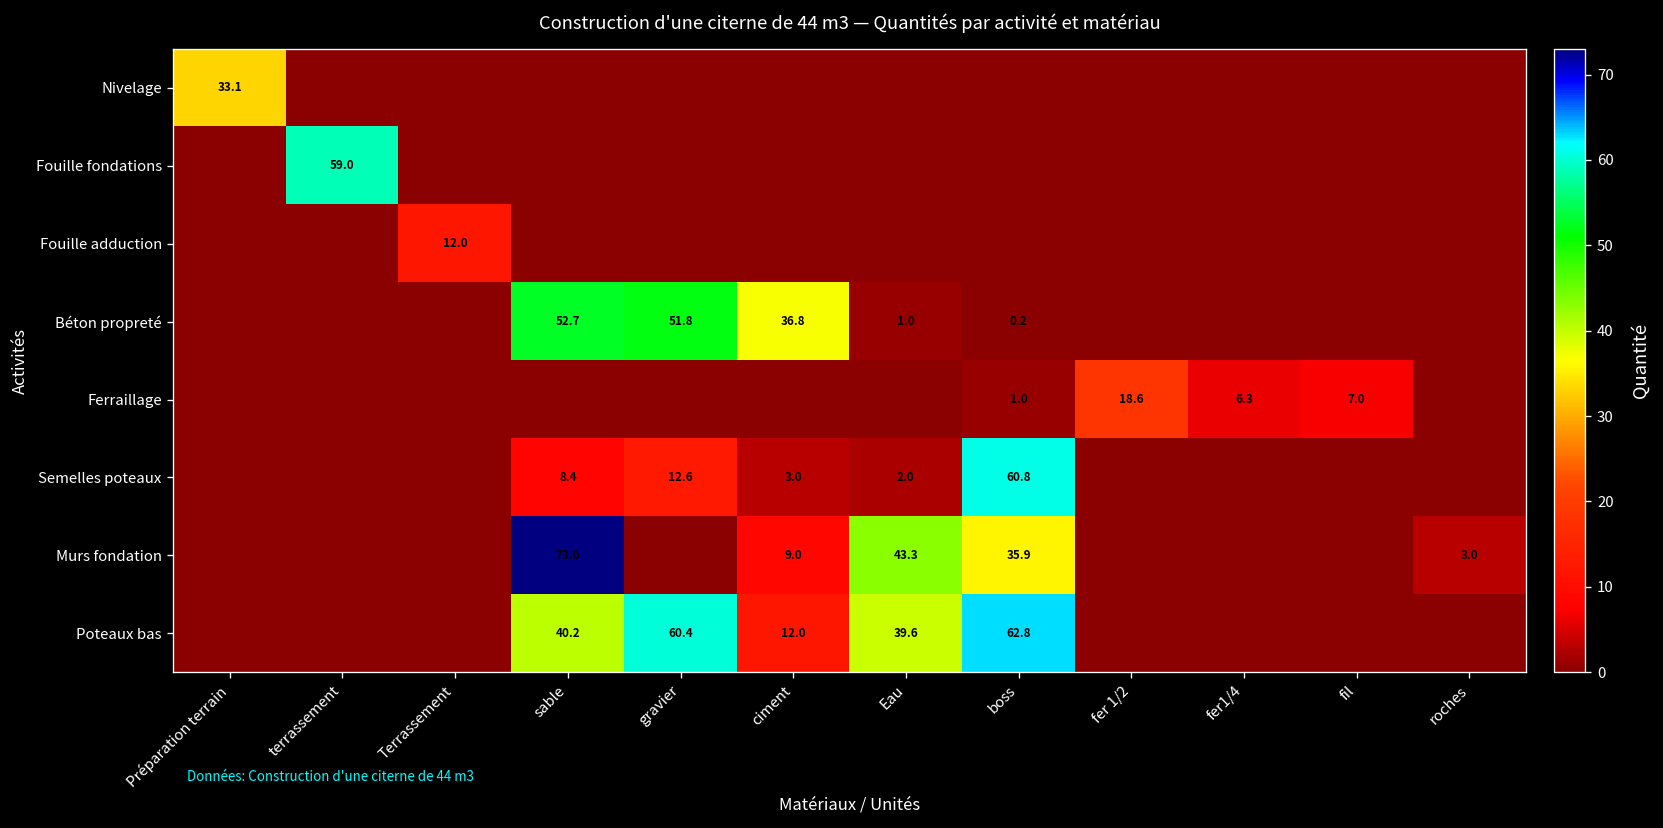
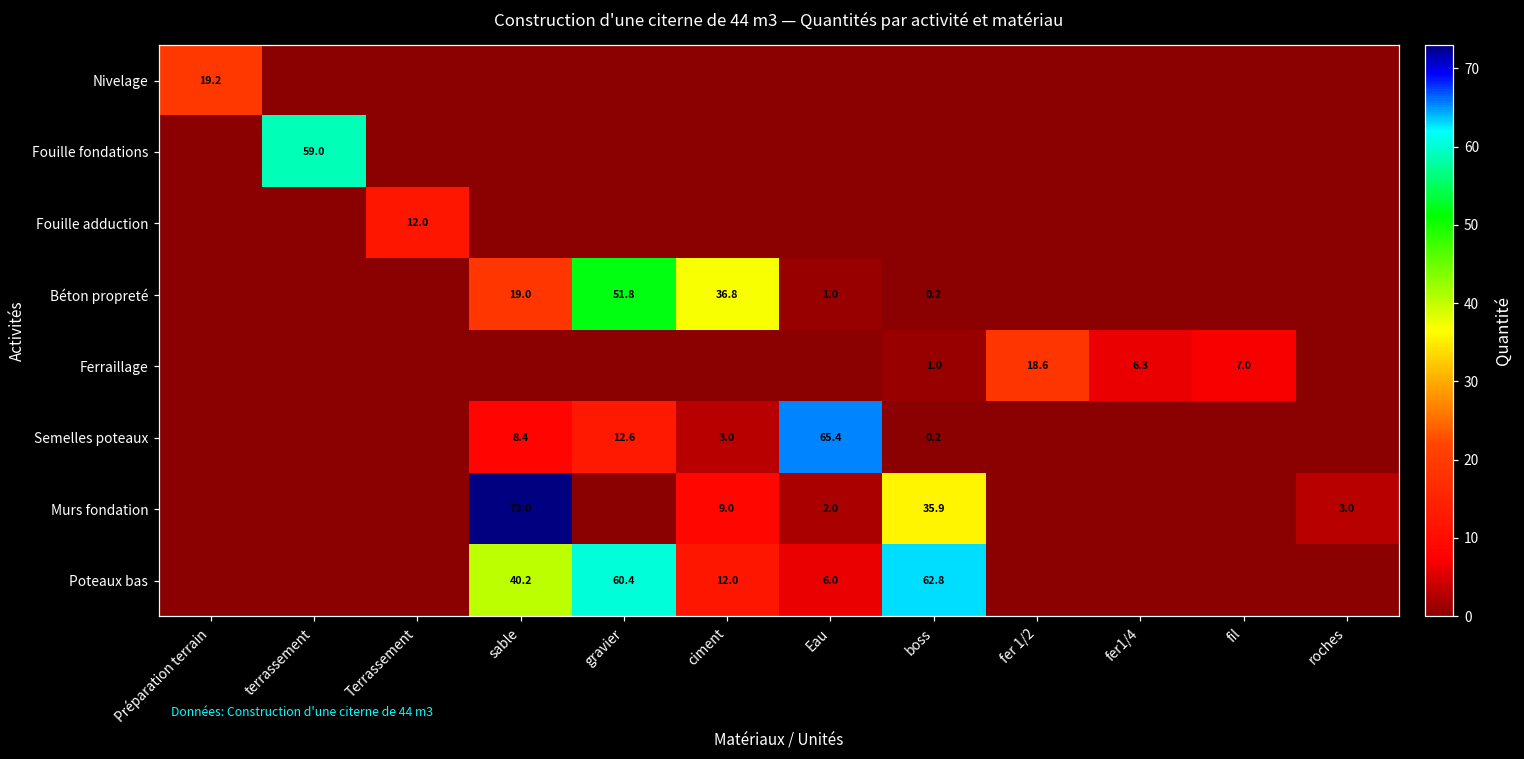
Nivelage, Préparation terrain: 33.1 -> 19.2
Béton propreté, sable: 52.7 -> 19.0
Semelles poteaux, Eau: 2.0 -> 65.4
Semelles poteaux, boss: 60.8 -> 0.2
Murs fondation, Eau: 43.3 -> 2.0
Poteaux bas, Eau: 39.6 -> 6.0
